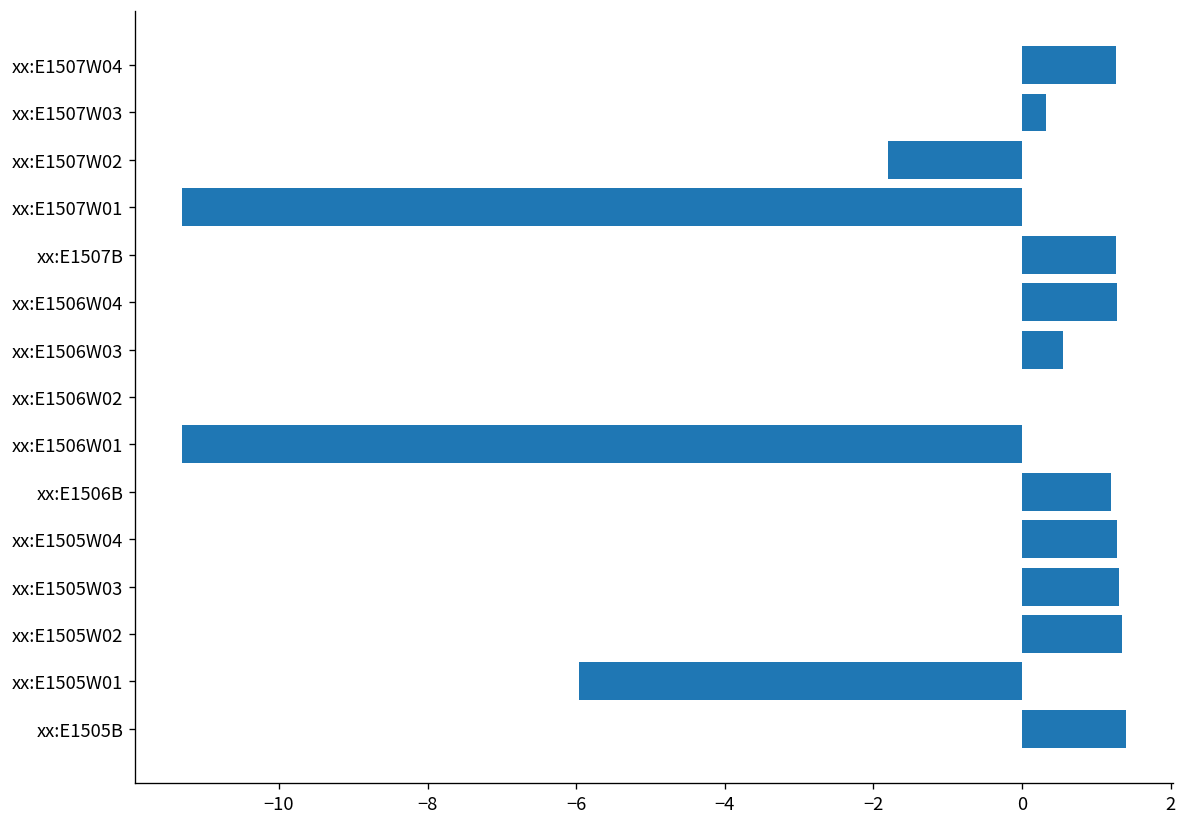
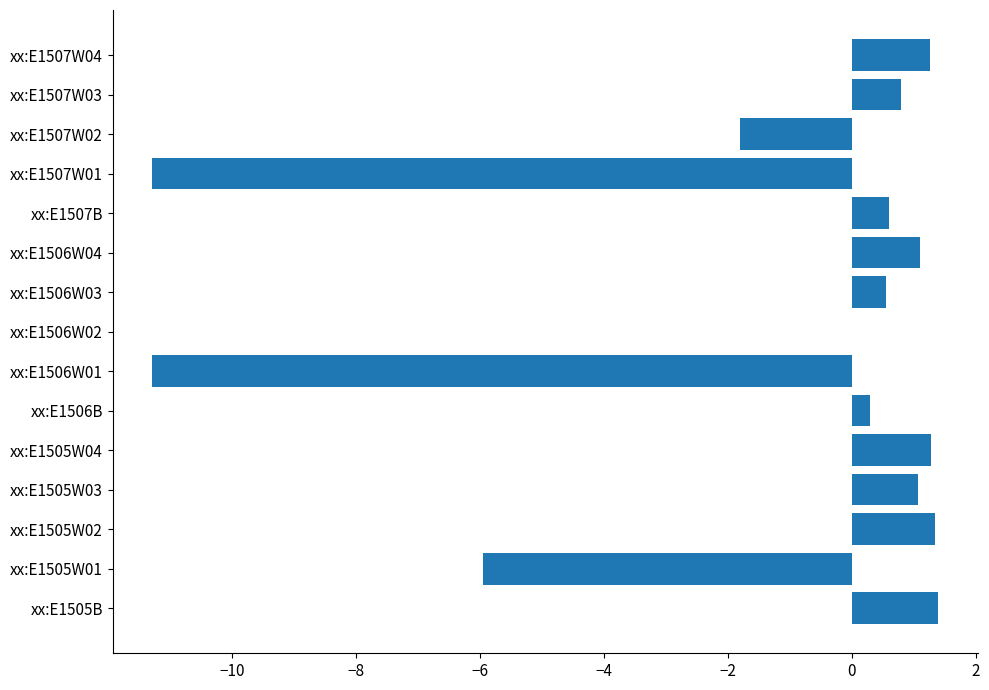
xx:E1507W03: 0.3 -> 0.8
xx:E1507B: 1.3 -> 0.6
xx:E1506W04: 1.3 -> 1.1
xx:E1506B: 1.2 -> 0.3
xx:E1505W03: 1.3 -> 1.1
